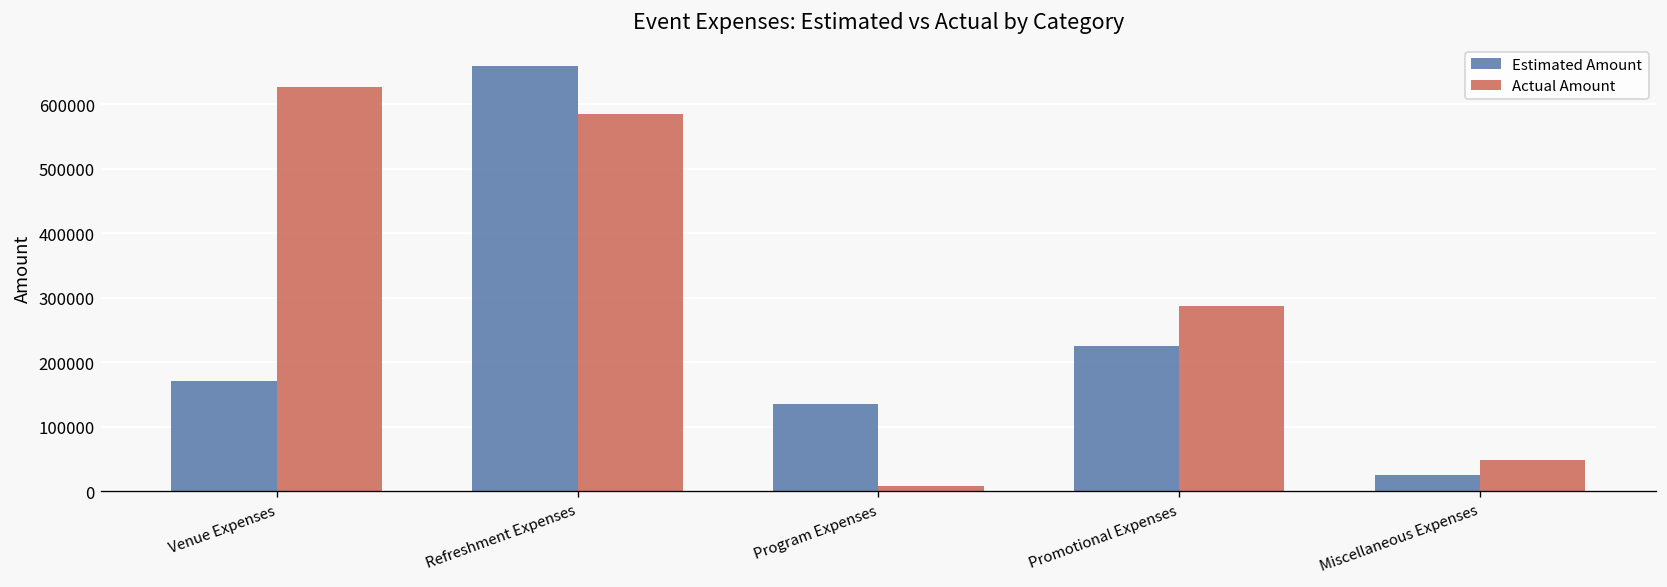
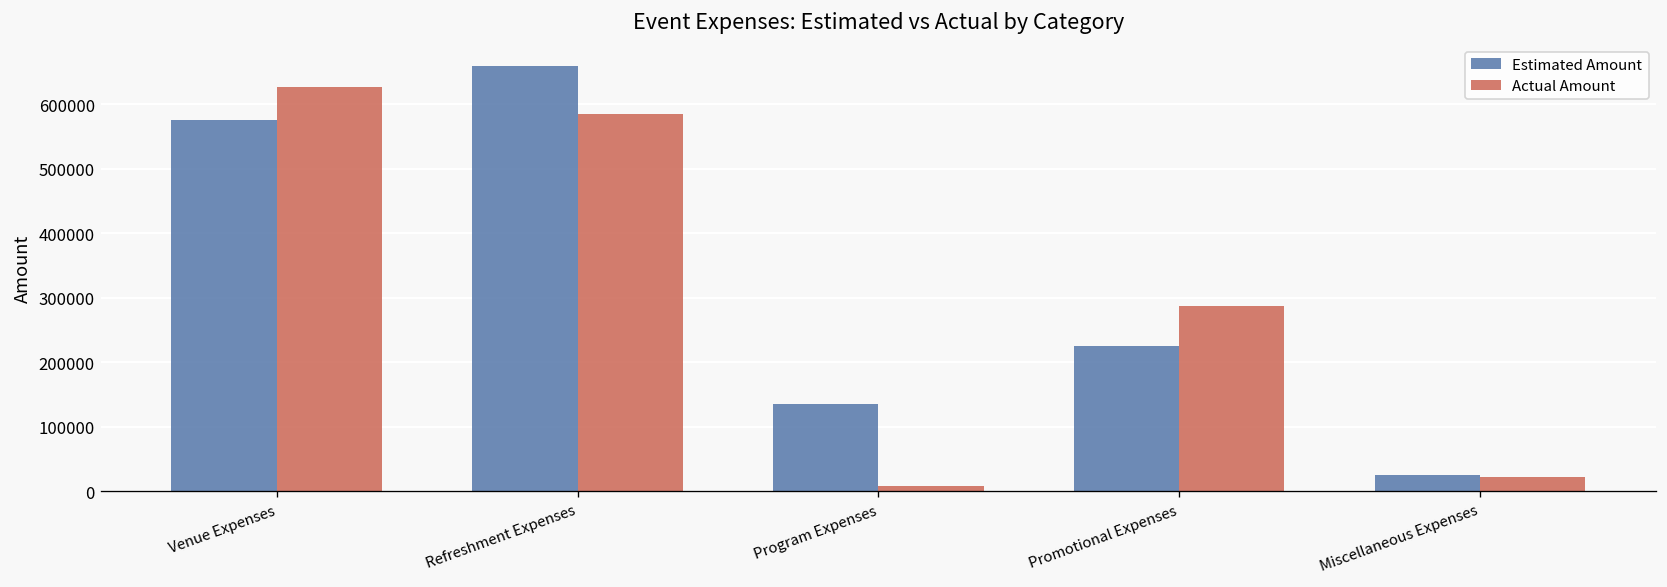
Estimated Amount, Venue Expenses: 170000 -> 580000
Actual Amount, Miscellaneous Expenses: 50000 -> 20000
